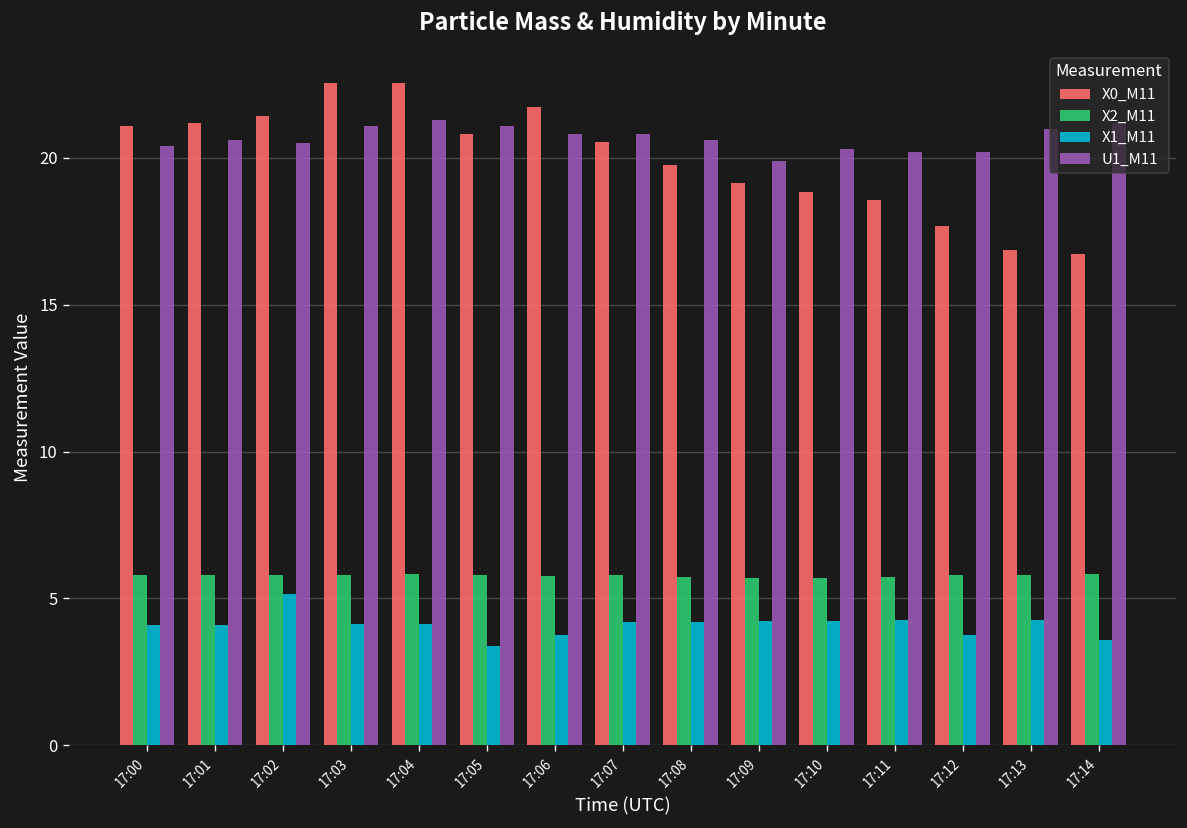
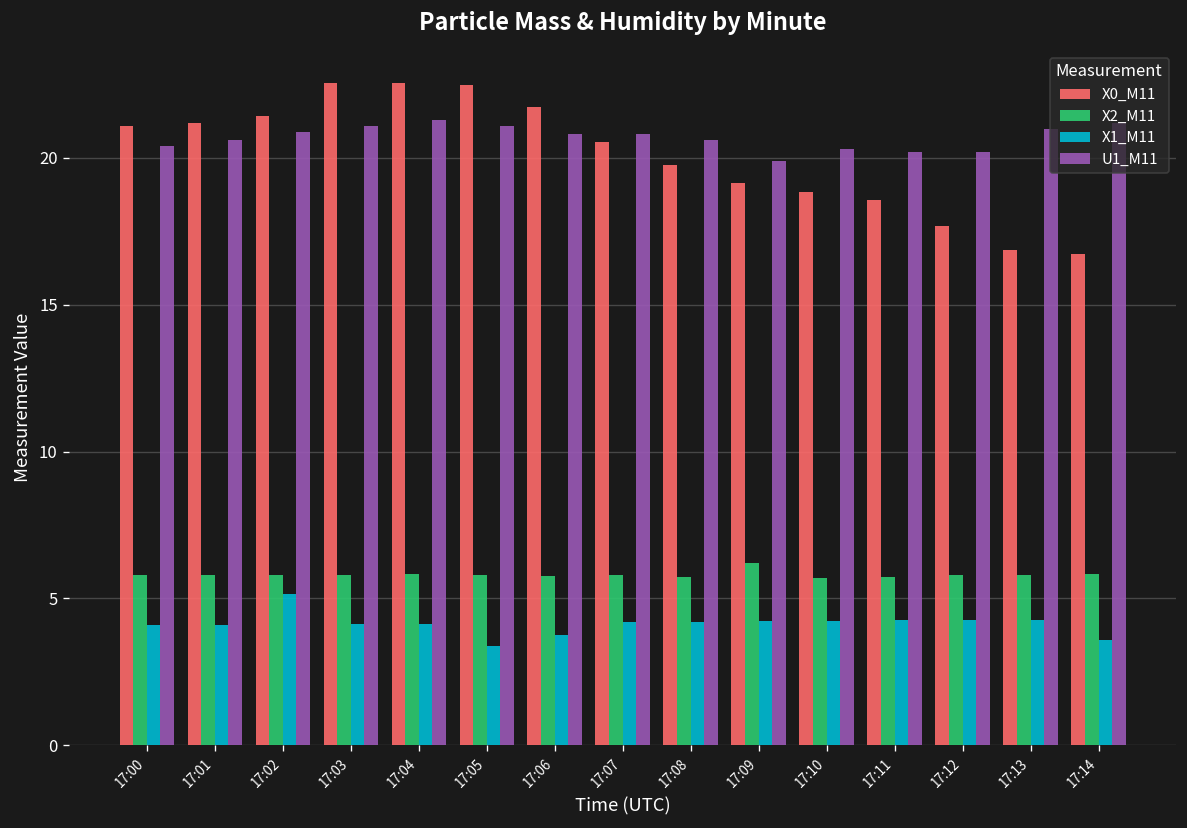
U1_M11, 17:02: 20.5 -> 20.9
X0_M11, 17:05: 20.8 -> 22.5
X2_M11, 17:09: 5.7 -> 6.2
X1_M11, 17:12: 3.8 -> 4.3
